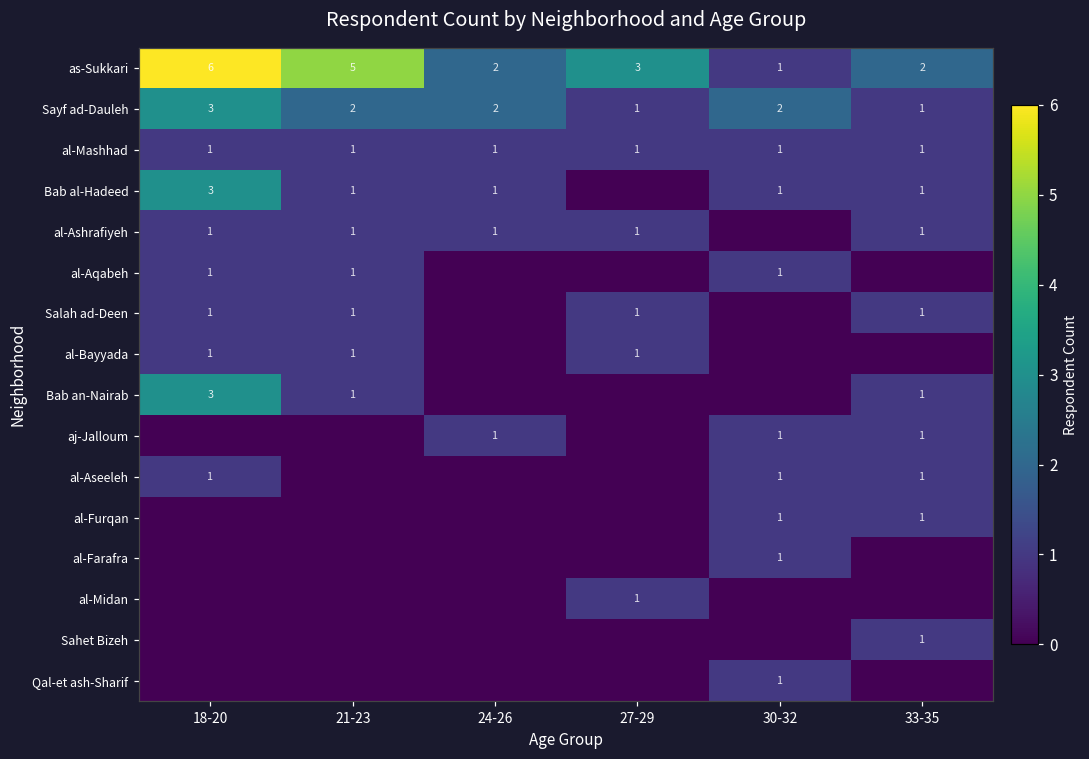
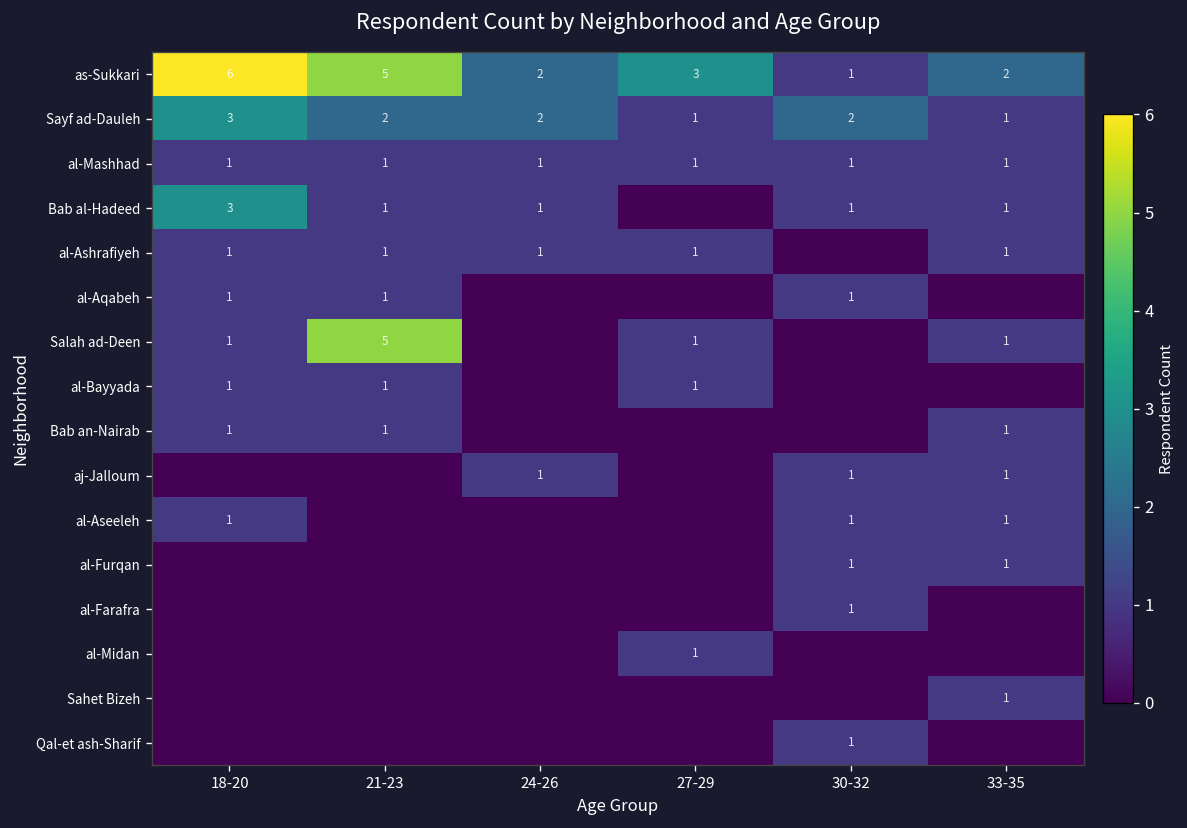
Salah ad-Deen, 21-23: 1 -> 5
Bab an-Nairab, 18-20: 3 -> 1
